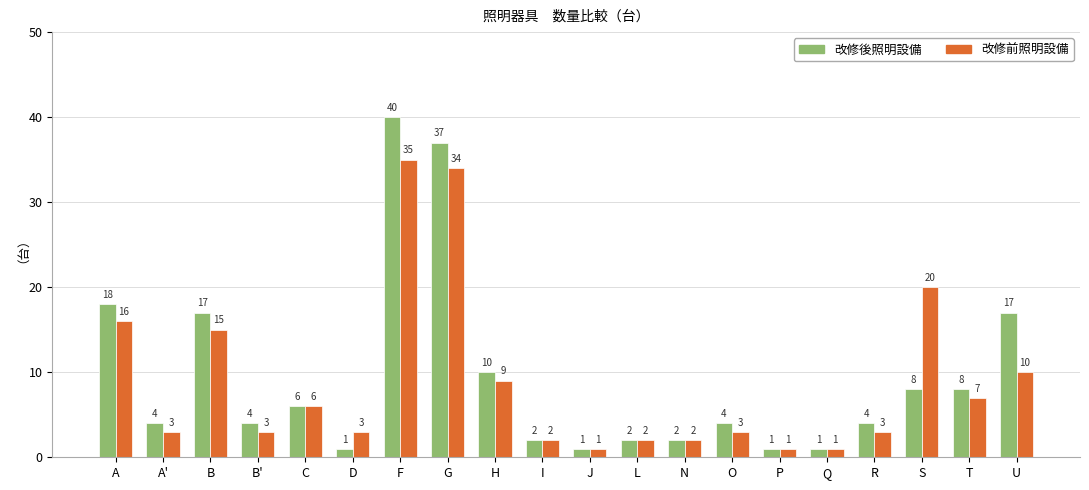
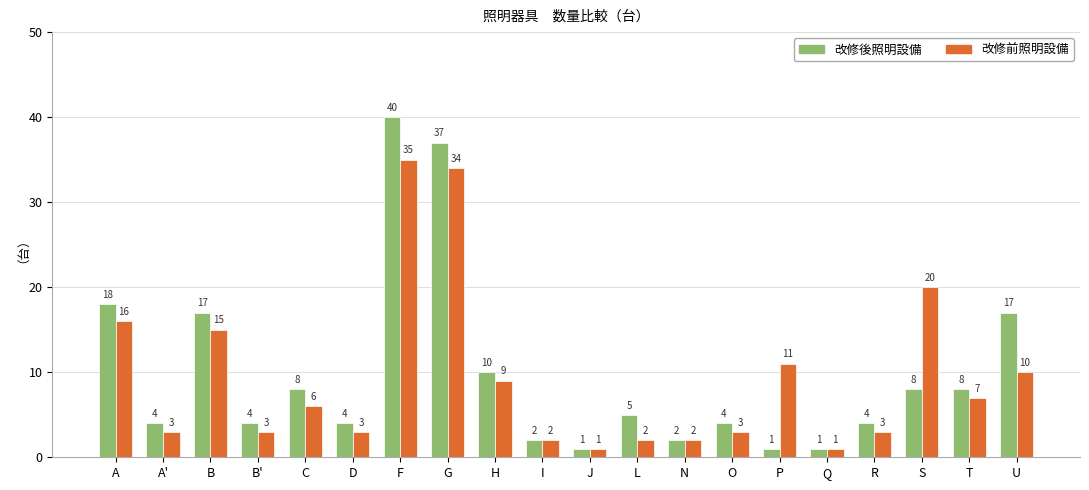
改修後照明設備, C: 6 -> 8
改修後照明設備, D: 1 -> 4
改修後照明設備, L: 2 -> 5
改修前照明設備, P: 1 -> 11
